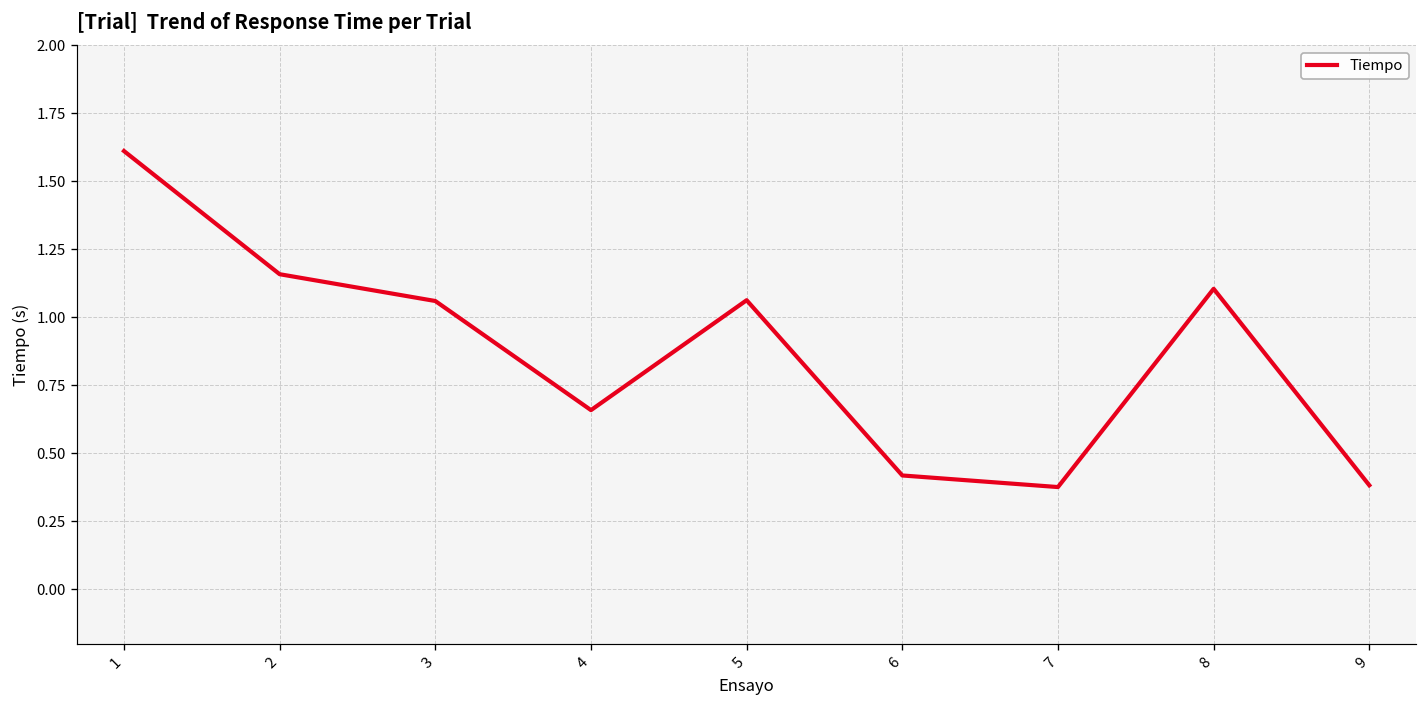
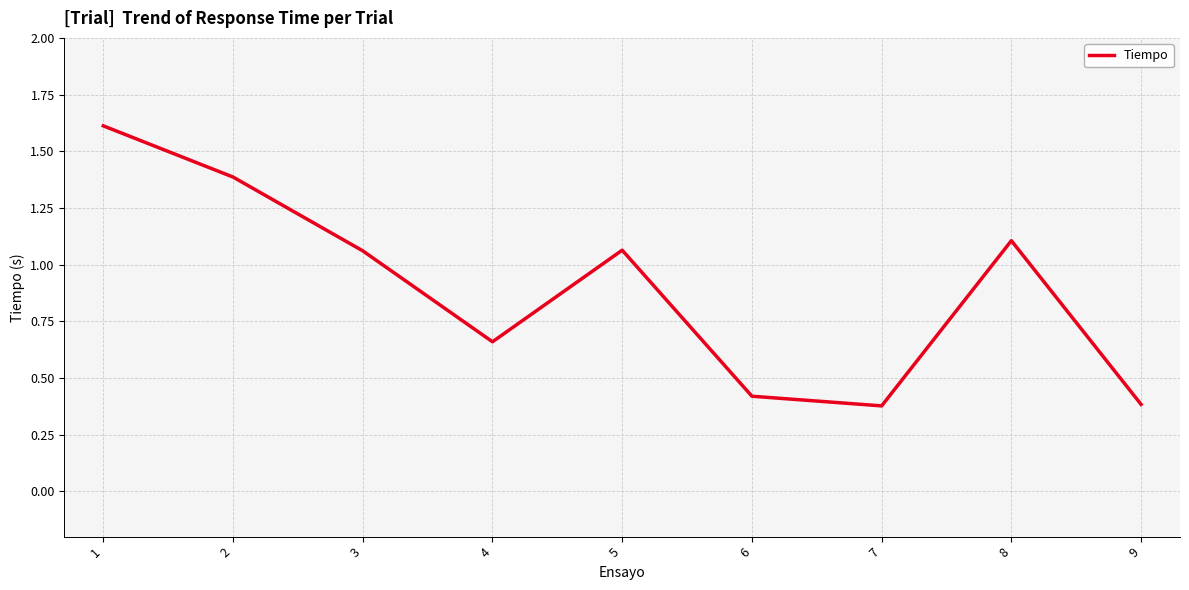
2: 1.16 -> 1.39
